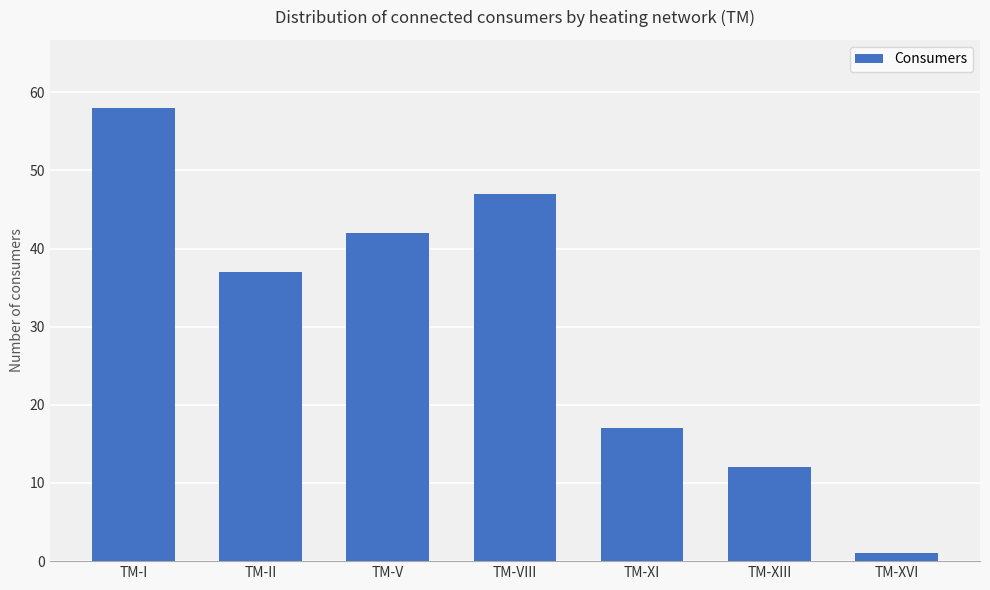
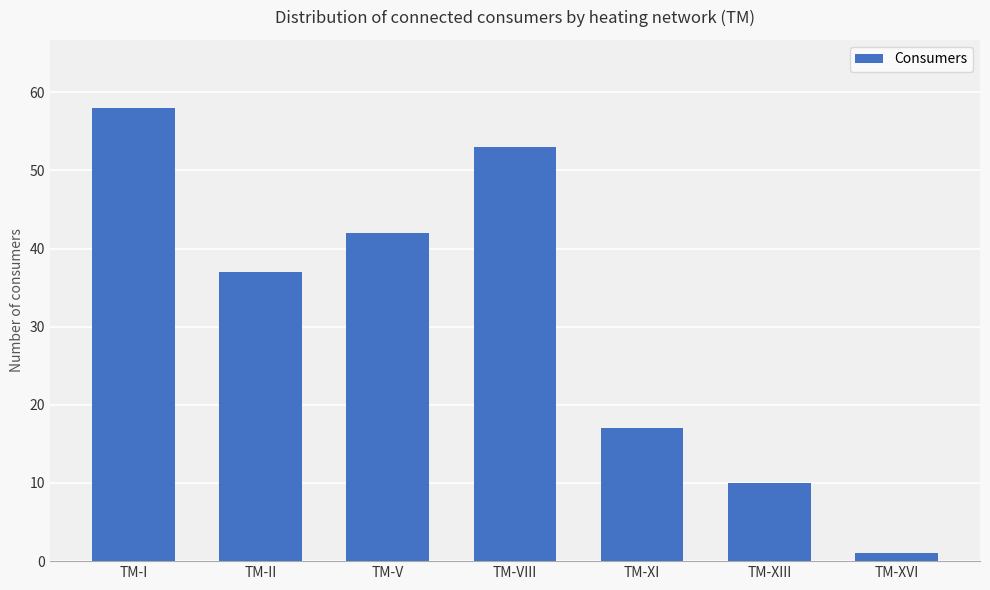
ТМ-VIII: 47 -> 53
ТМ-XIII: 12 -> 10
